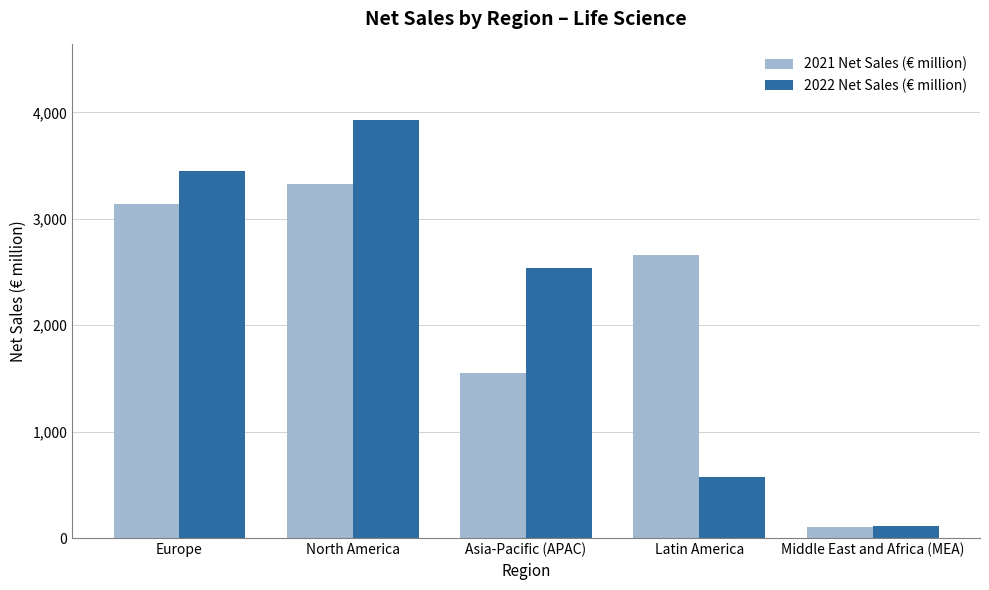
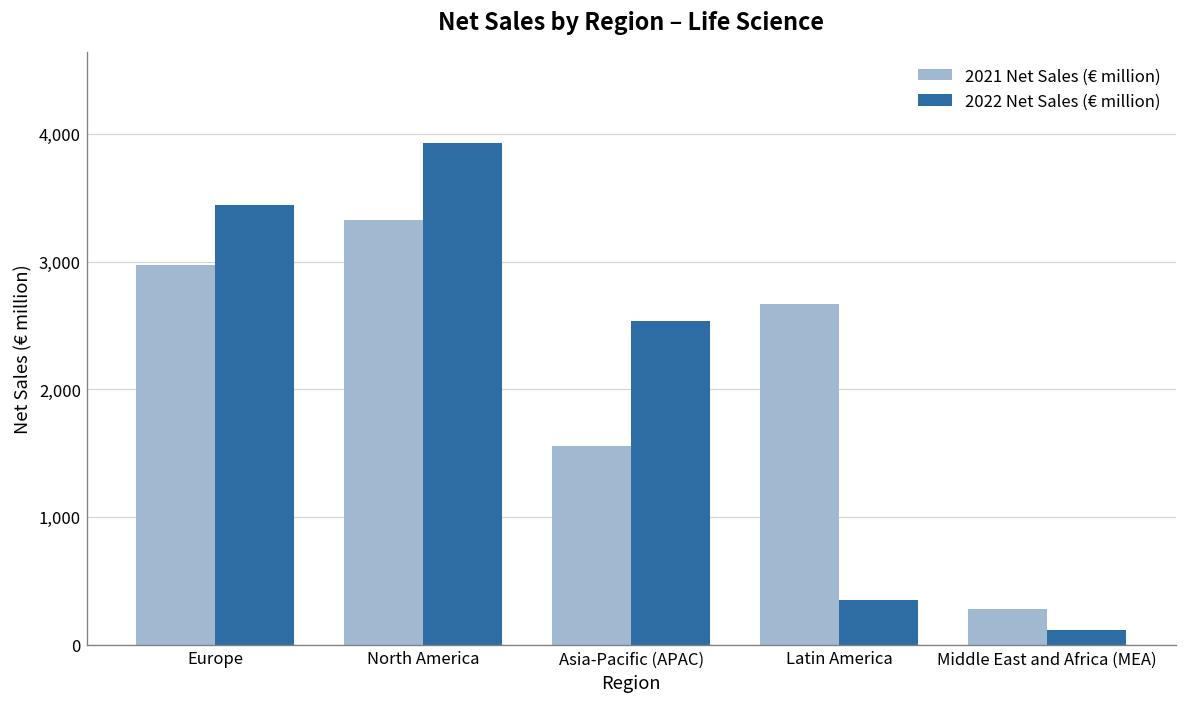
2021 Net Sales (€ million), Europe: 3,140 -> 2,970
2022 Net Sales (€ million), Latin America: 570 -> 350
2021 Net Sales (€ million), Middle East and Africa (MEA): 100 -> 280
